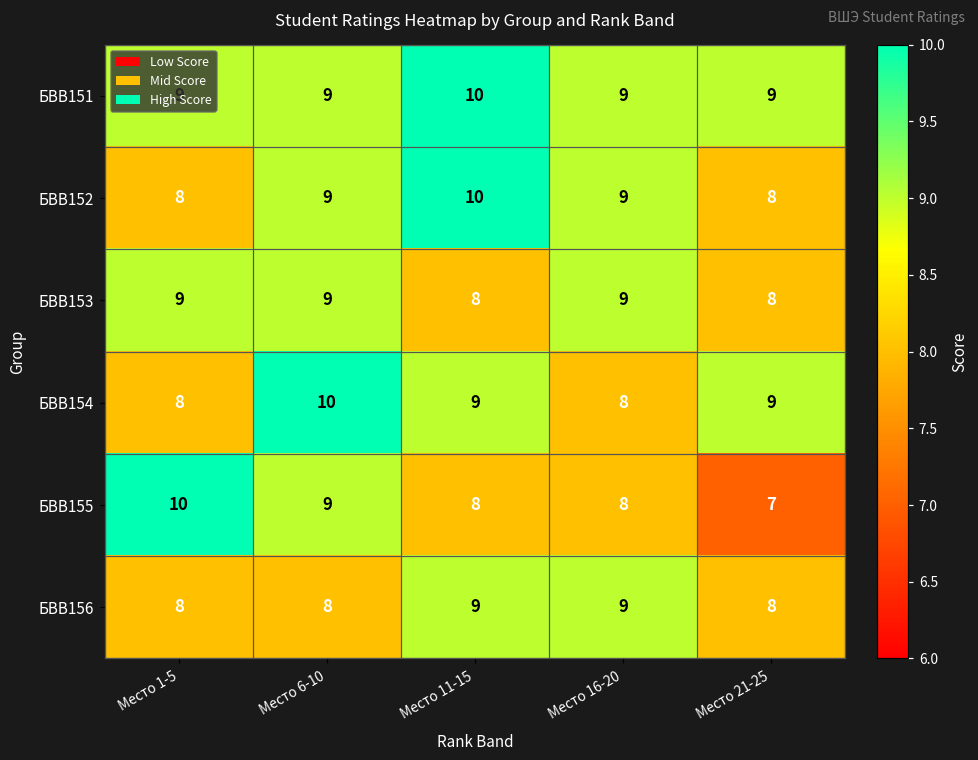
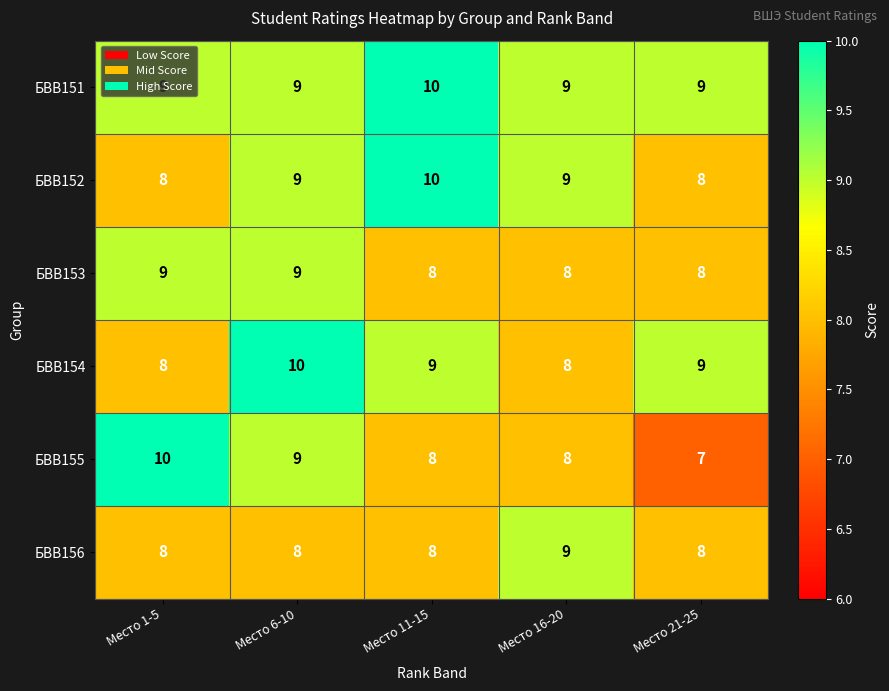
БВВ153, Место 16-20: 9 -> 8
БВВ156, Место 11-15: 9 -> 8
